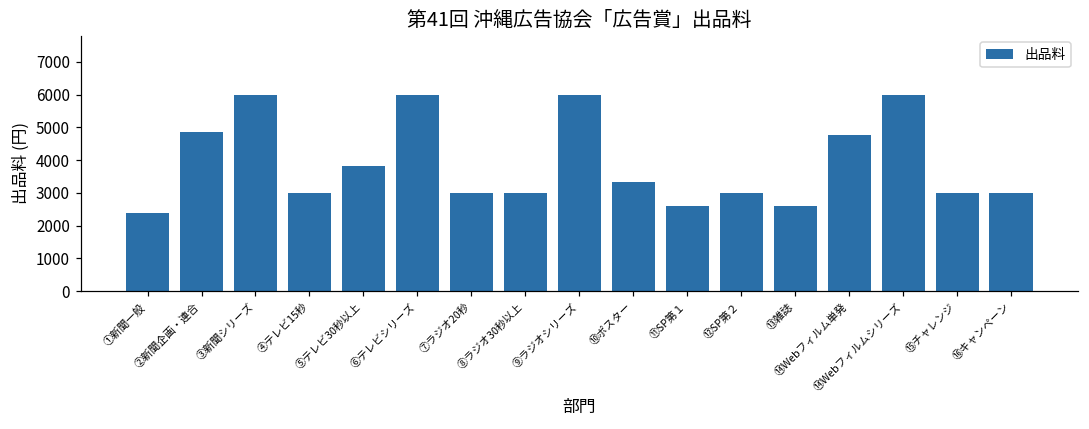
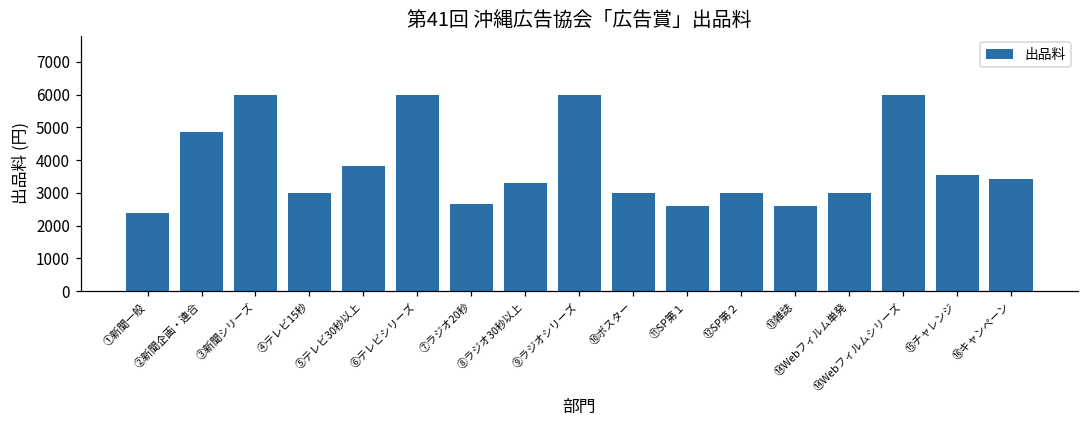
⑦ラジオ20秒: 3000 -> 2700
⑧ラジオ30秒以上: 3000 -> 3300
⑩ポスター: 3300 -> 3000
⑭Webフィルム単発: 4800 -> 3000
⑮チャレンジ: 3000 -> 3500
⑯キャンペーン: 3000 -> 3400
